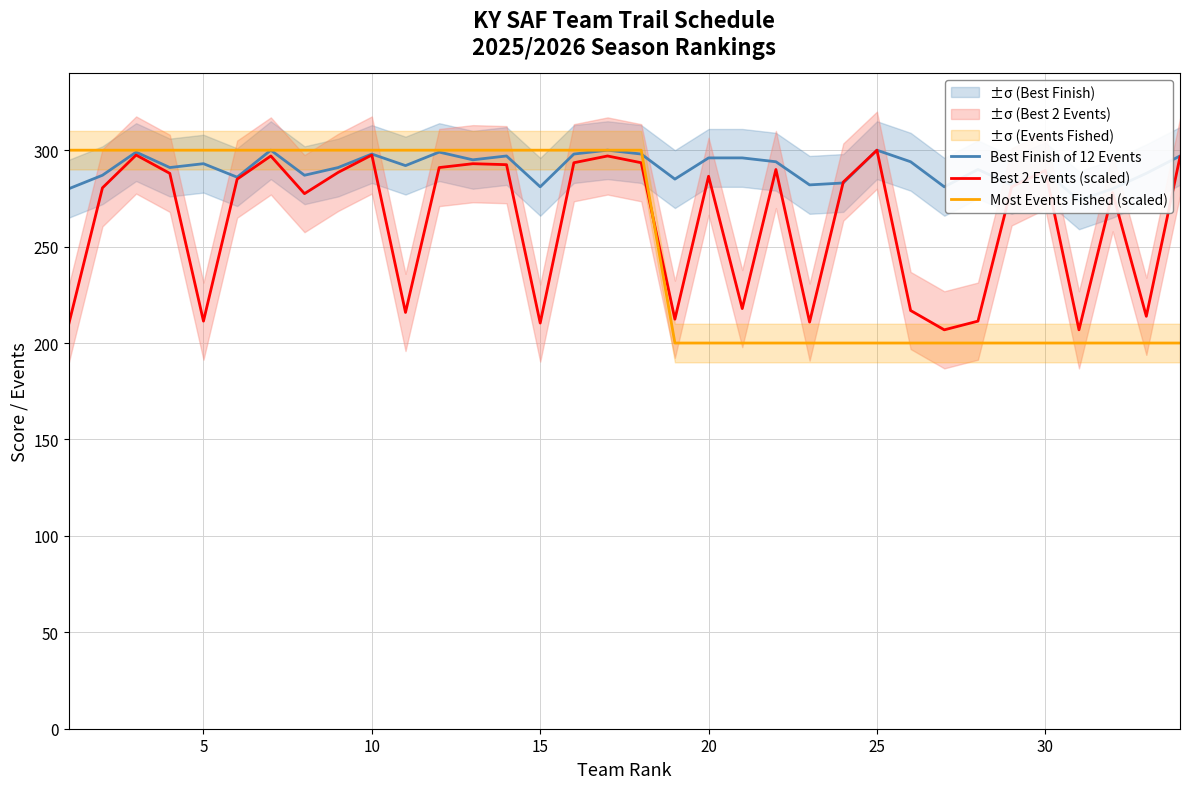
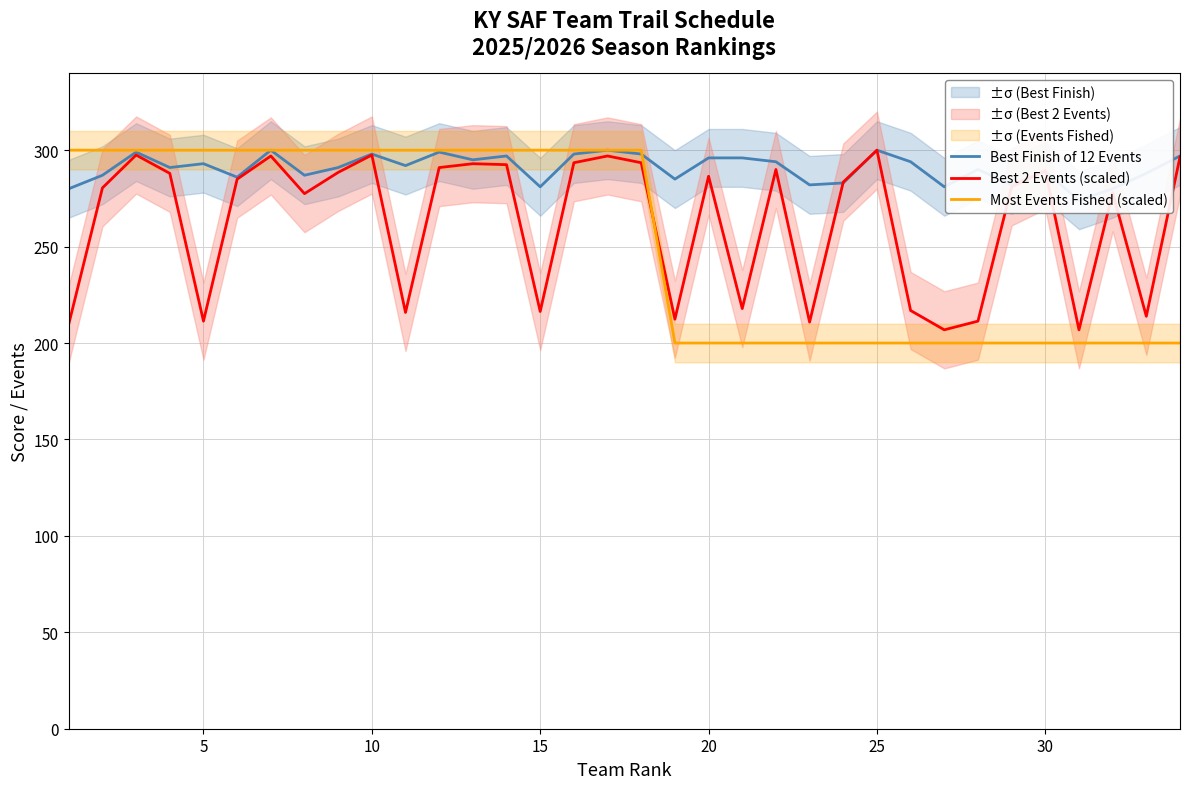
Best 2 Events (scaled), 15: 210 -> 216
